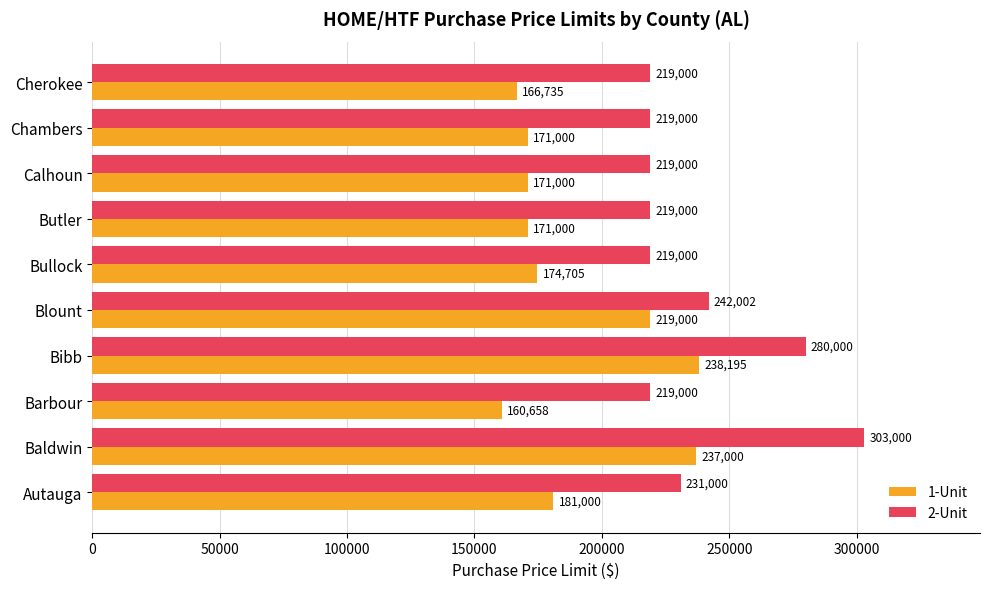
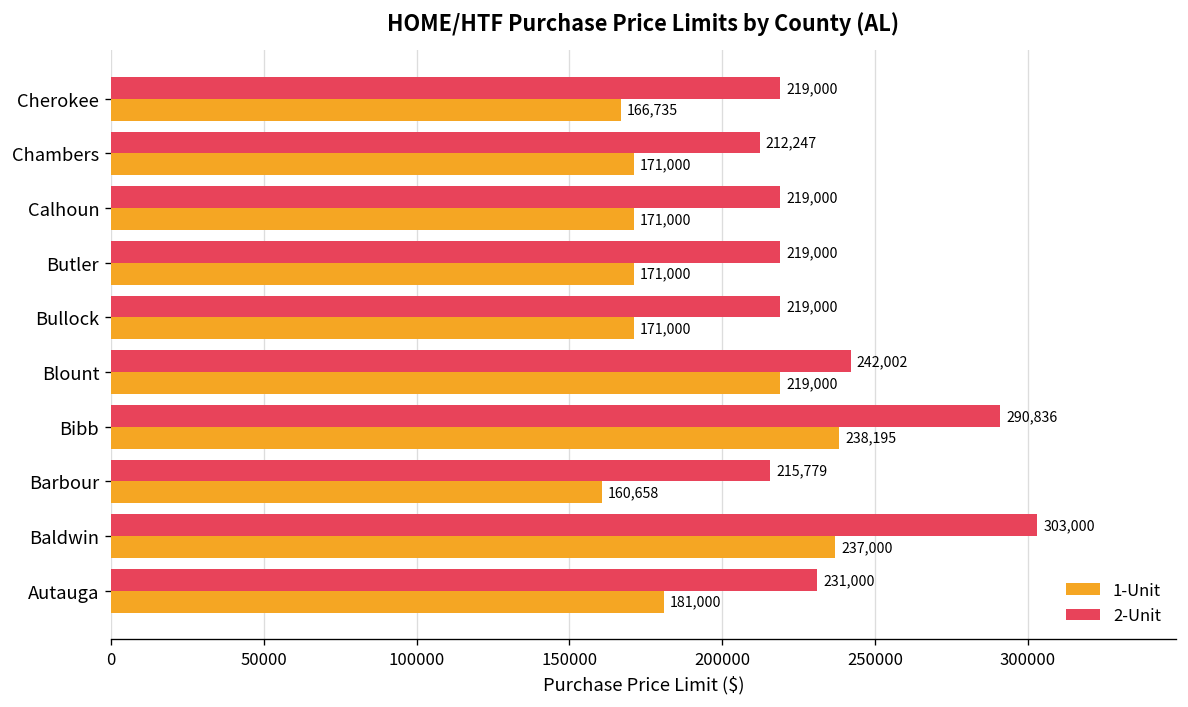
2-Unit, Chambers: 219,000 -> 212,247
1-Unit, Bullock: 174,705 -> 171,000
2-Unit, Bibb: 280,000 -> 290,836
2-Unit, Barbour: 219,000 -> 215,779
